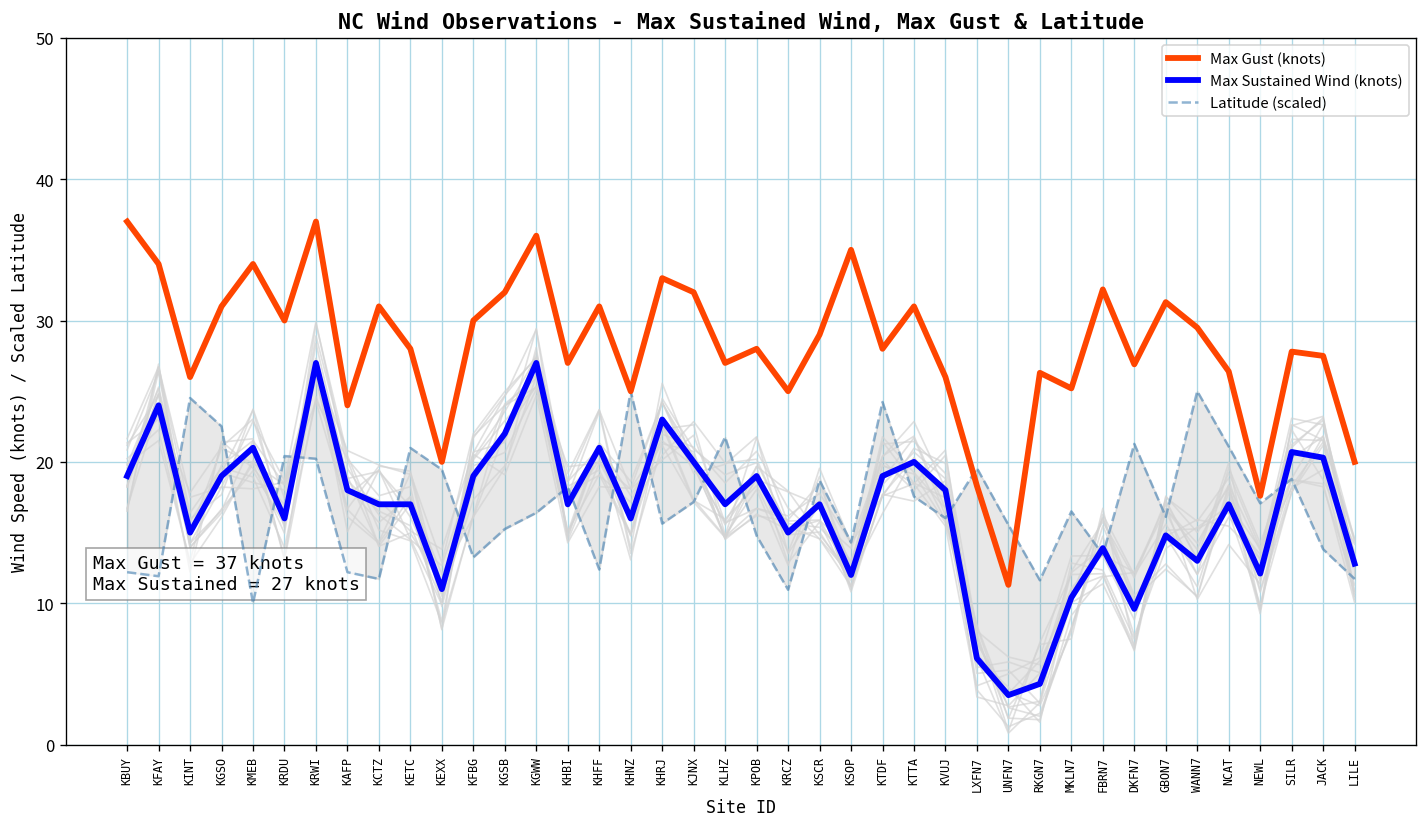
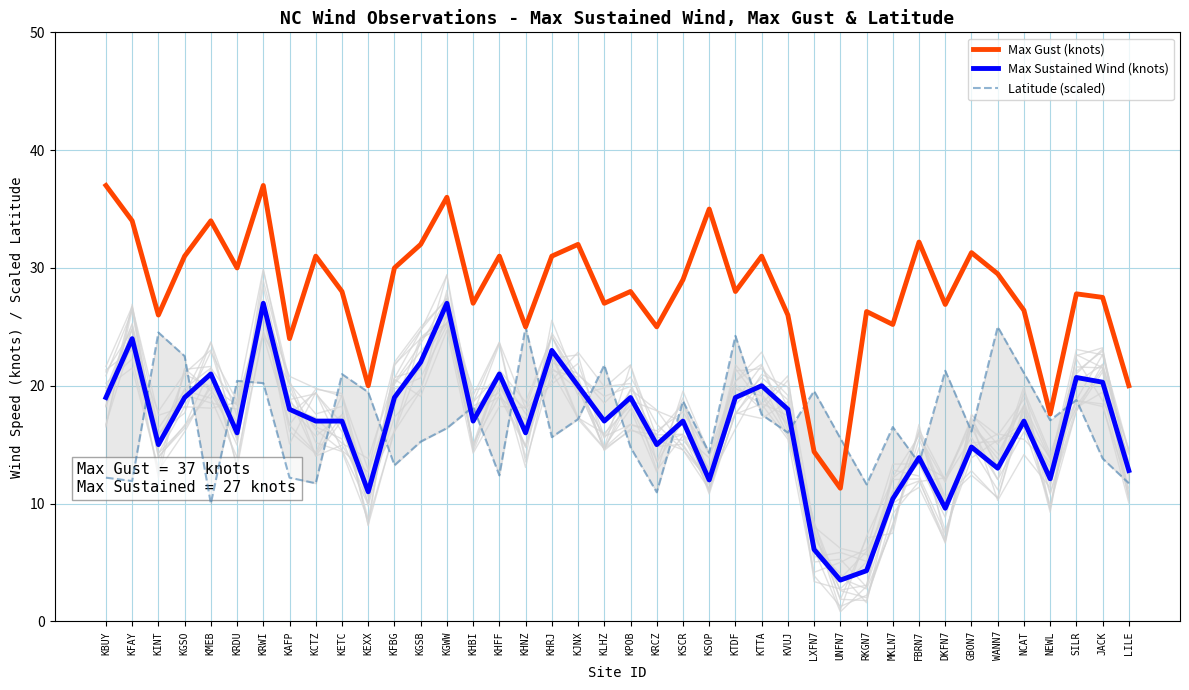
Max Gust (knots), KHRJ: 33 -> 31
Max Gust (knots), LXFN7: 18.3 -> 14.4
